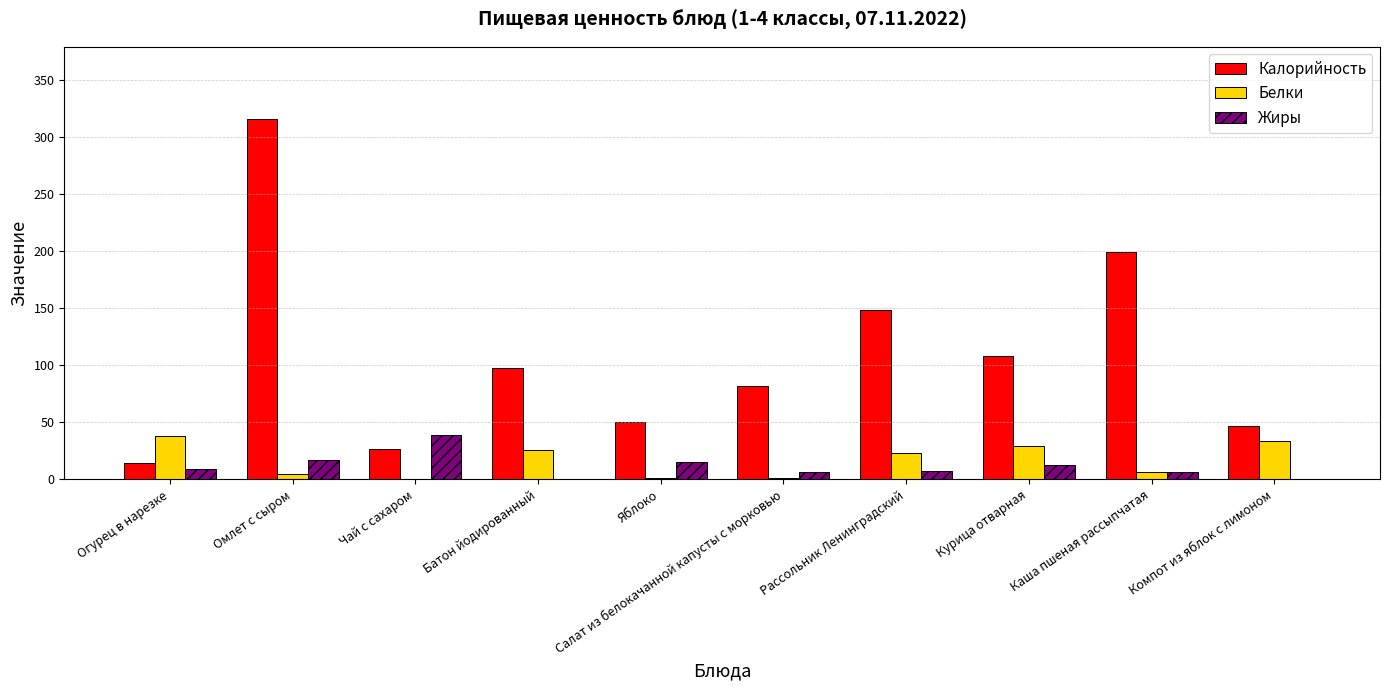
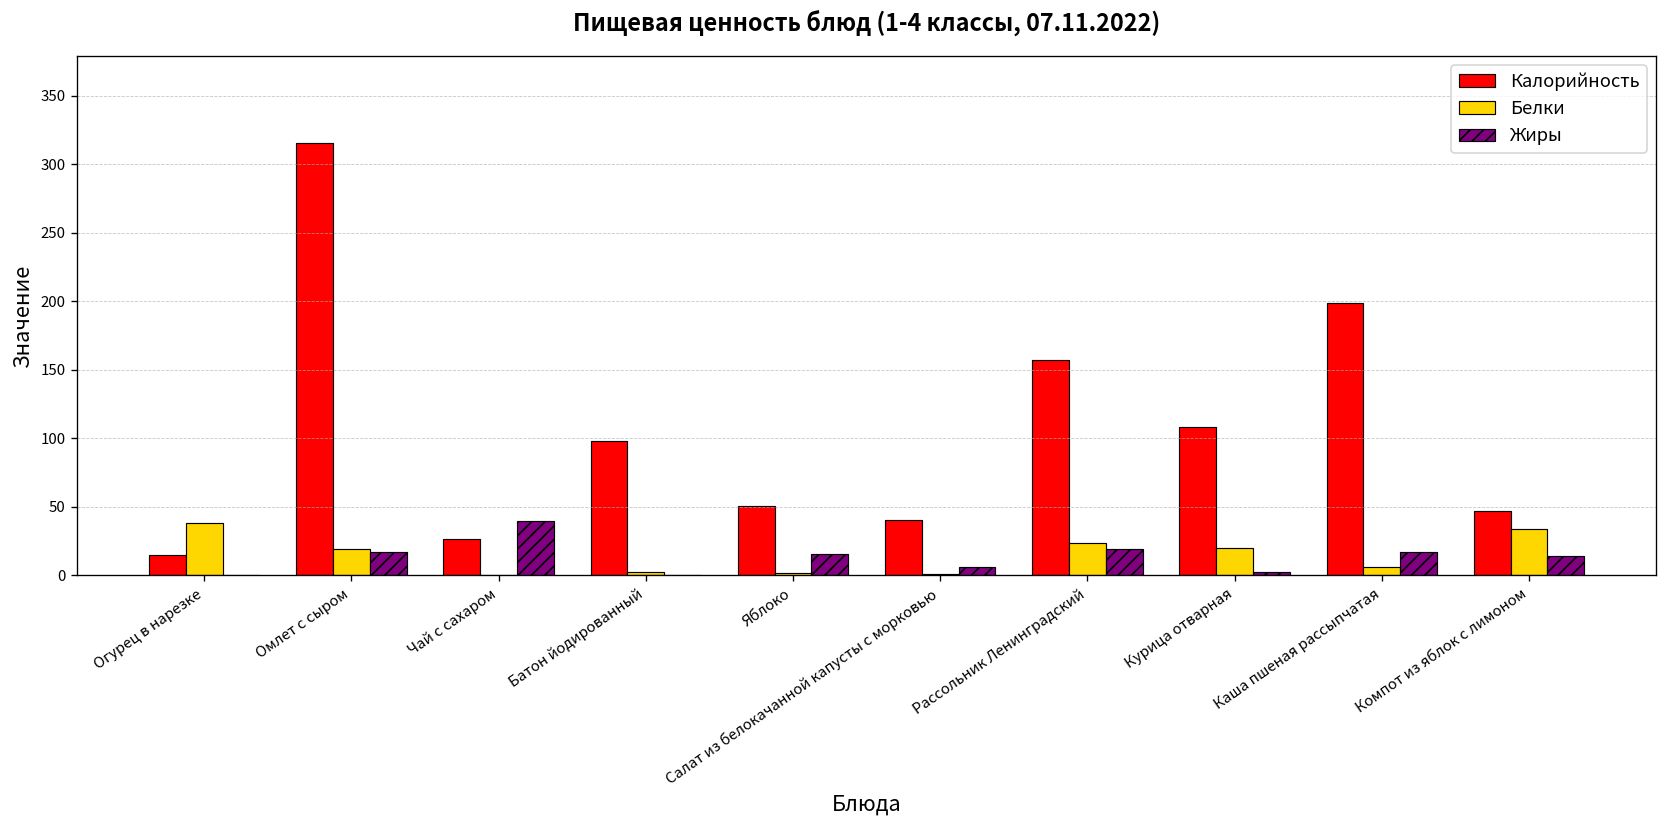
Жиры, Огурец в нарезке: 9 -> 0
Белки, Омлет с сыром: 5 -> 19
Белки, Батон йодированный: 26 -> 2
Калорийность, Салат из белокачанной капусты с морковью: 82 -> 41
Калорийность, Рассольник Ленинградский: 148 -> 157
Жиры, Рассольник Ленинградский: 7 -> 19
Белки, Курица отварная: 29 -> 20
Жиры, Курица отварная: 12 -> 2
Жиры, Каша пшеная рассыпчатая: 7 -> 17
Жиры, Компот из яблок с лимоном: 0 -> 14
